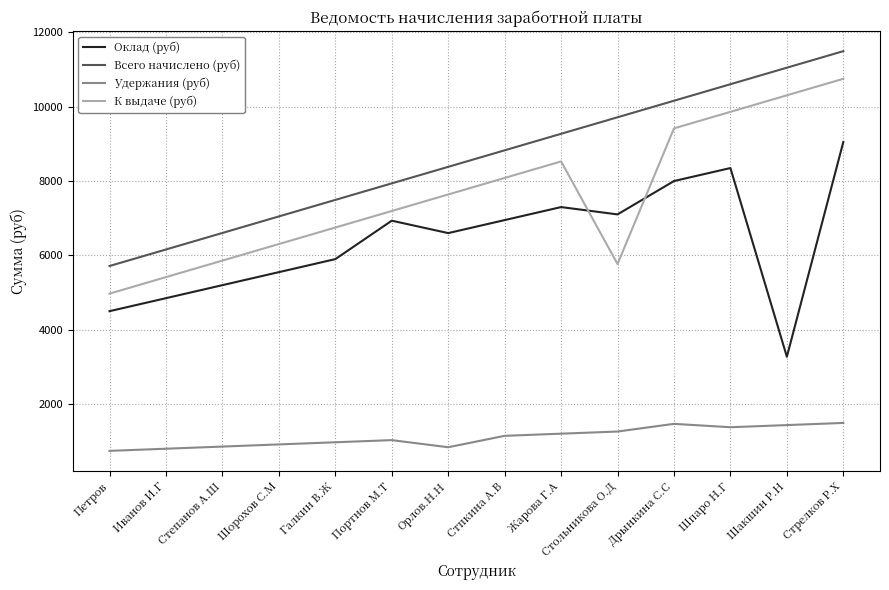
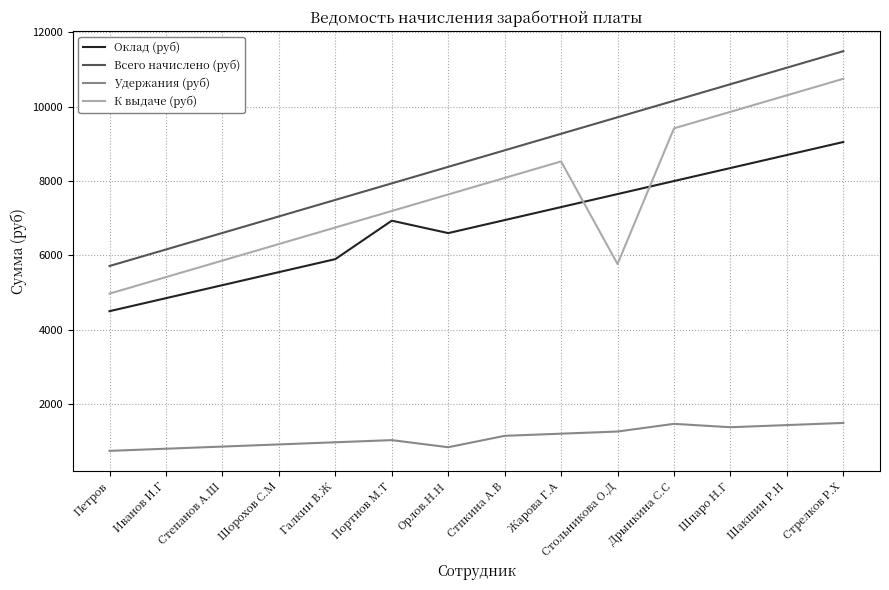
Оклад (руб), Стольникова О.Д: 7100 -> 7700
Оклад (руб), Шакшин Р.Н: 3300 -> 8700
